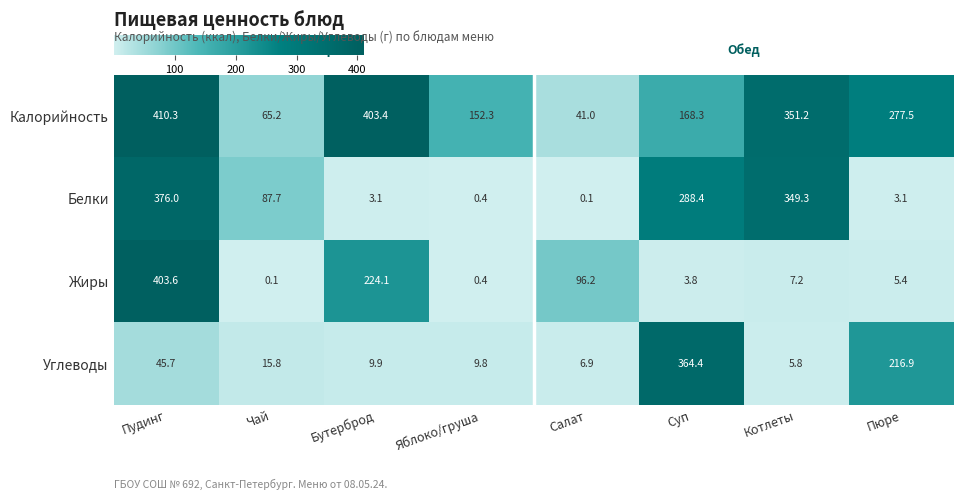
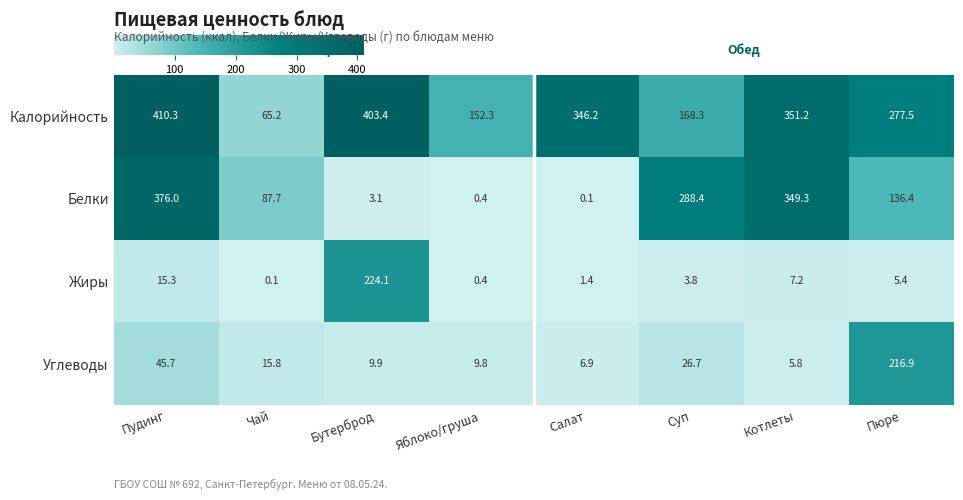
Калорийность, Салат: 41.0 -> 346.2
Белки, Пюре: 3.1 -> 136.4
Жиры, Пудинг: 403.6 -> 15.3
Жиры, Салат: 96.2 -> 1.4
Углеводы, Суп: 364.4 -> 26.7
